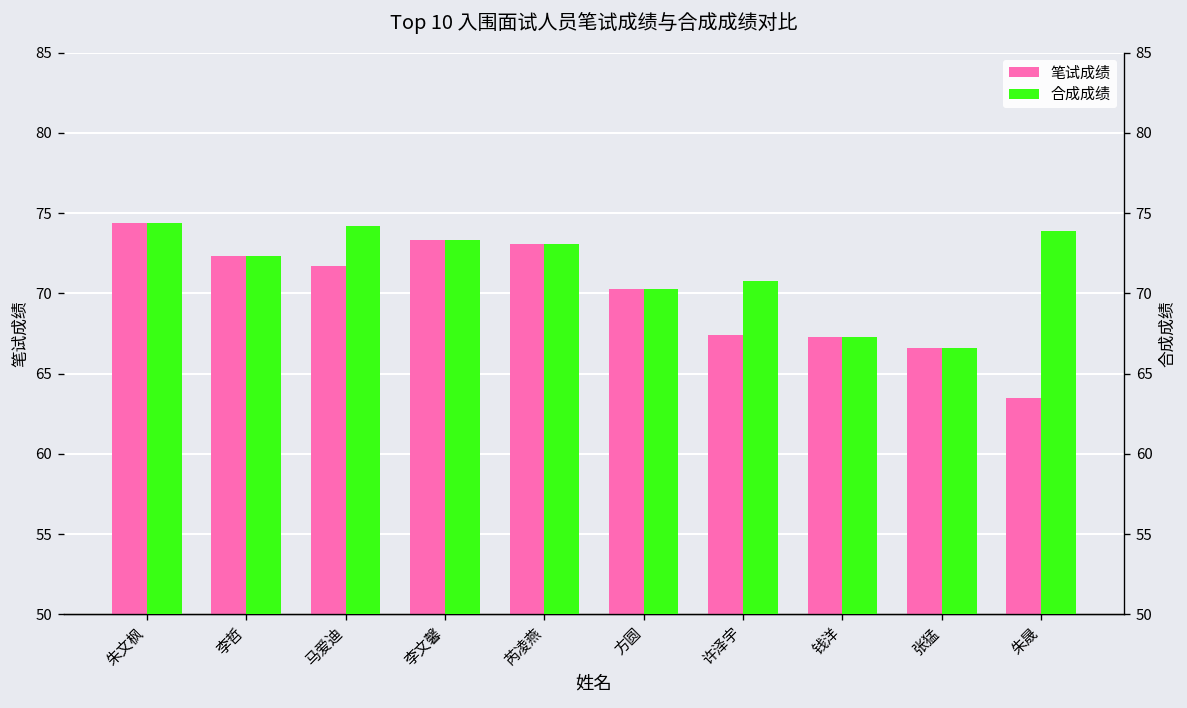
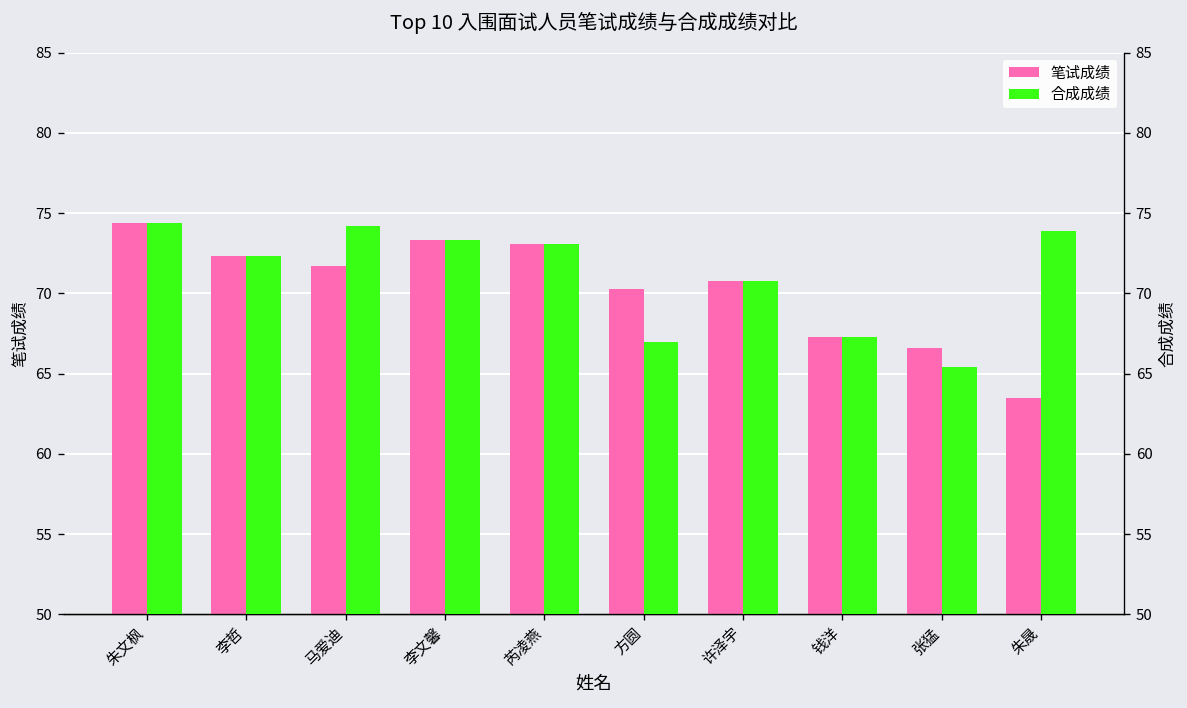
笔试成绩, 许泽宇: 67.4 -> 70.8
合成成绩, 方圆: 70.3 -> 67.0
合成成绩, 张猛: 66.6 -> 65.4
